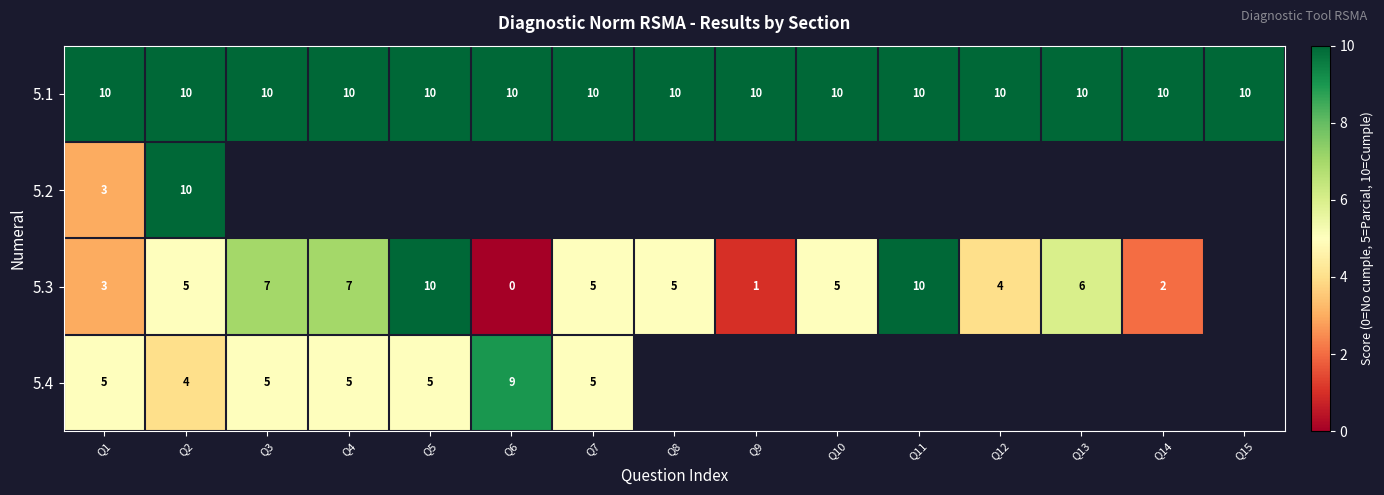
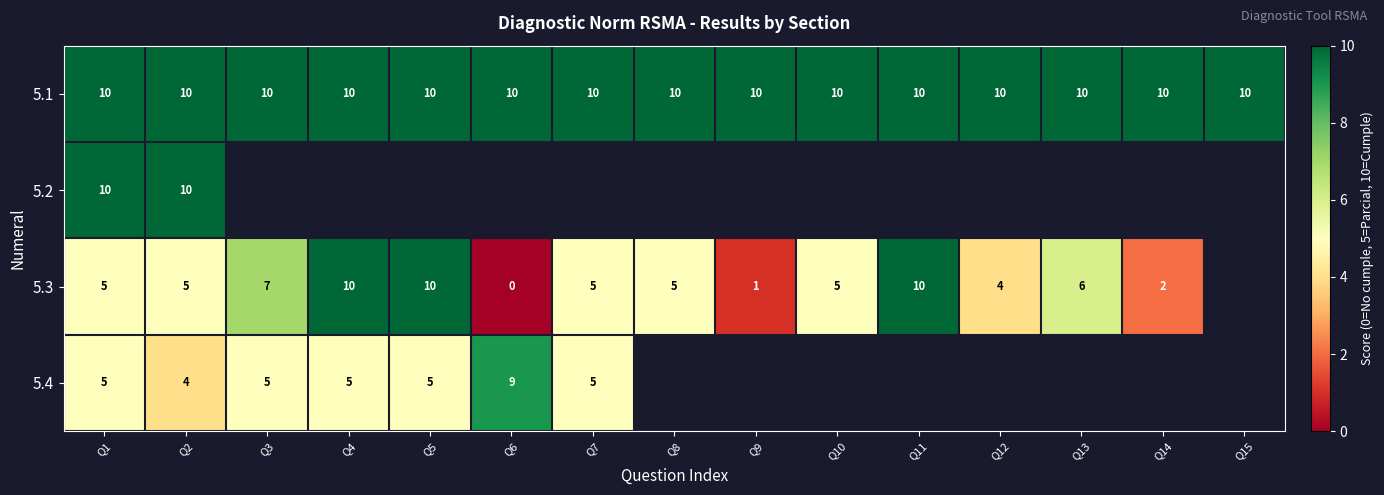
5.2, Q1: 3 -> 10
5.3, Q1: 3 -> 5
5.3, Q4: 7 -> 10
